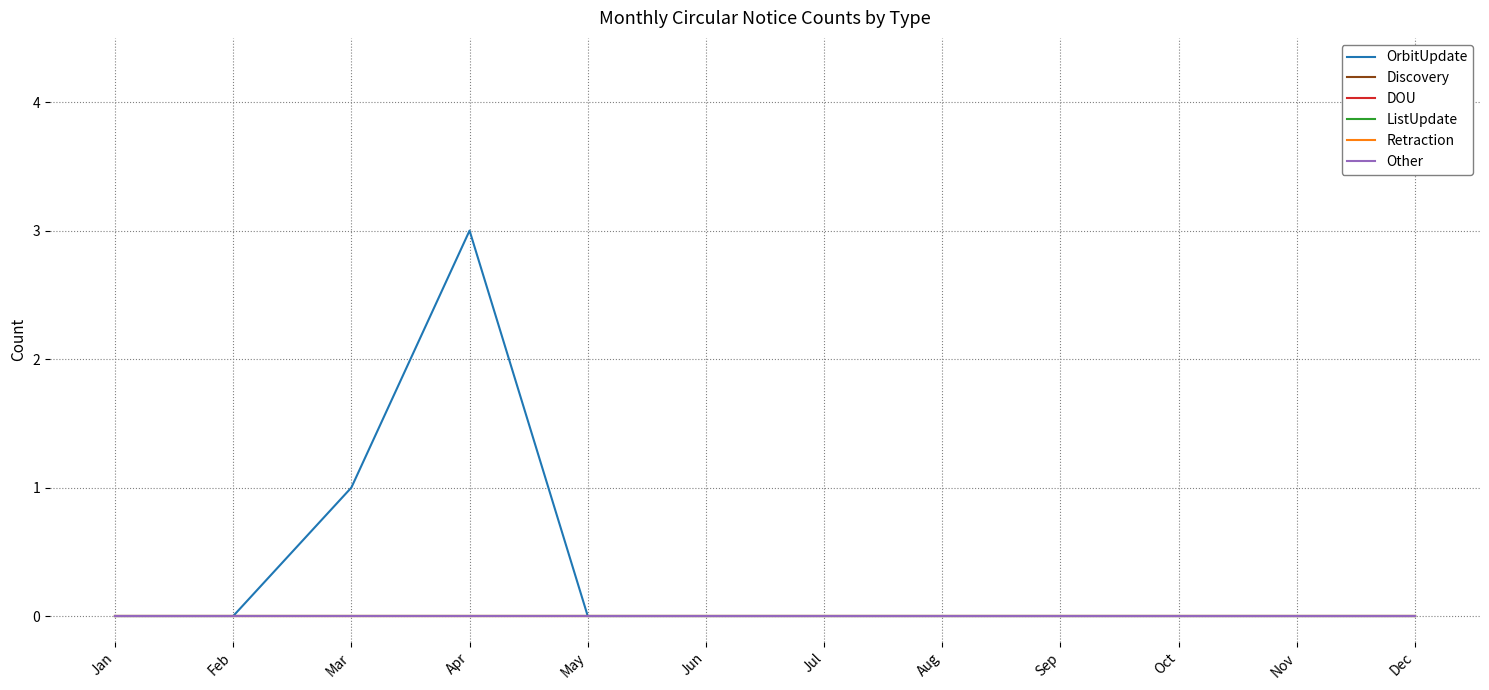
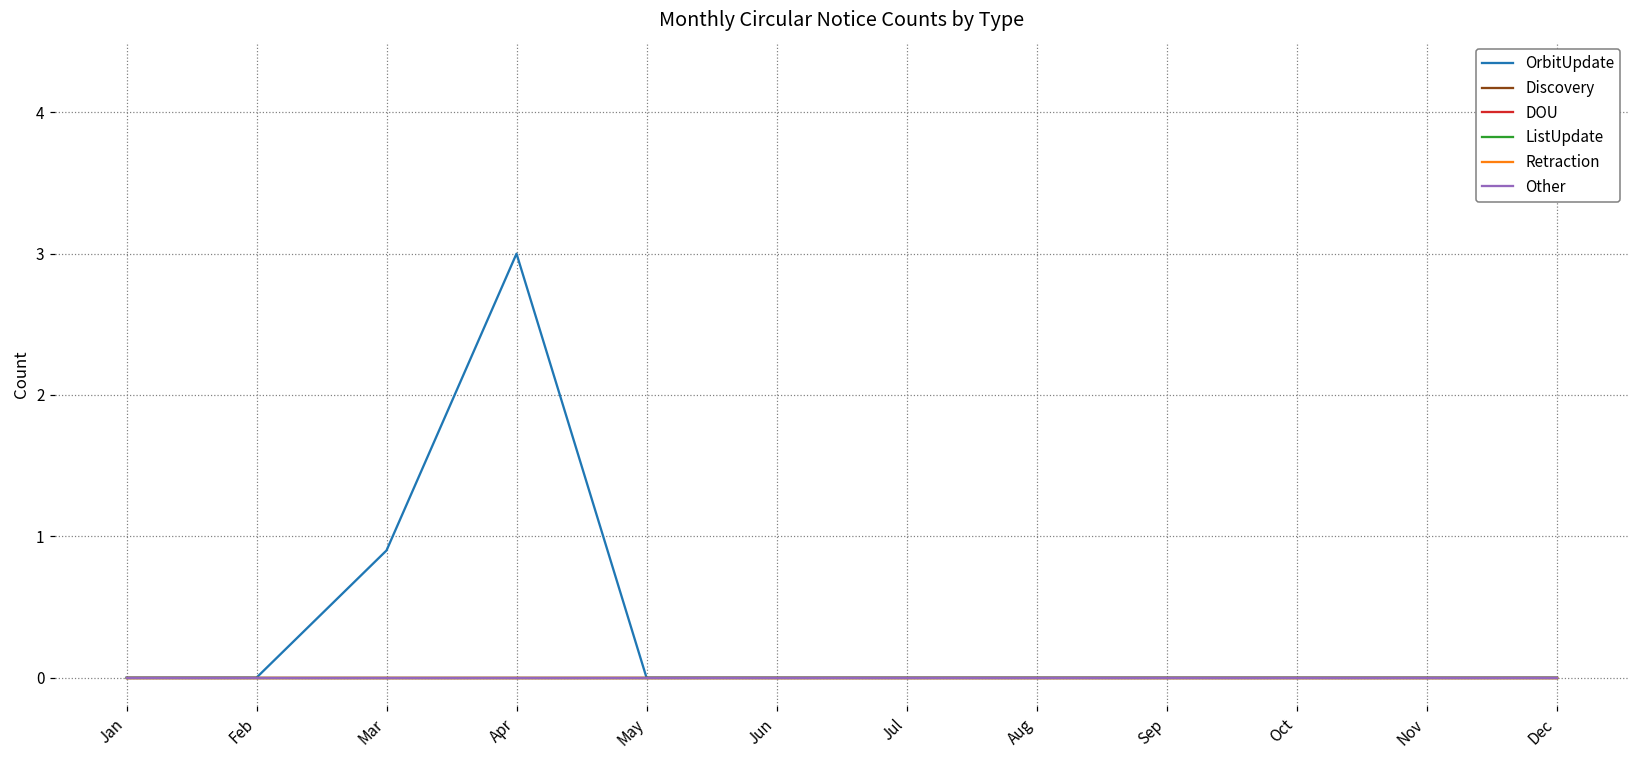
OrbitUpdate, Mar: 1.0 -> 0.9
